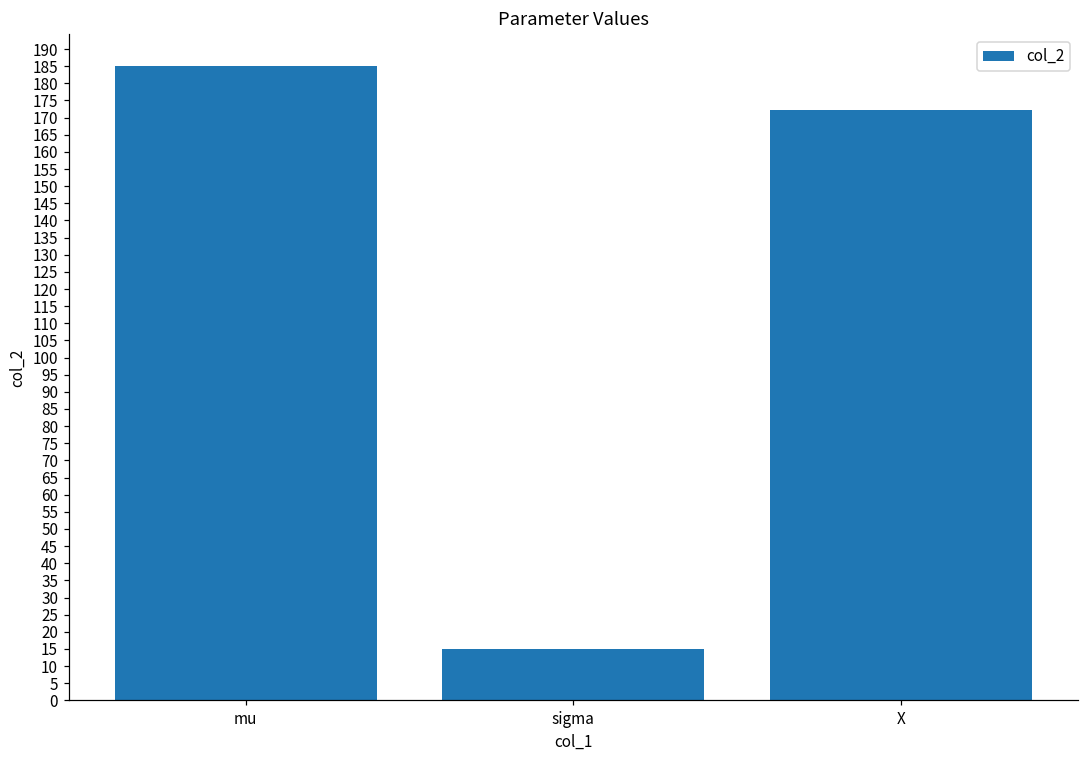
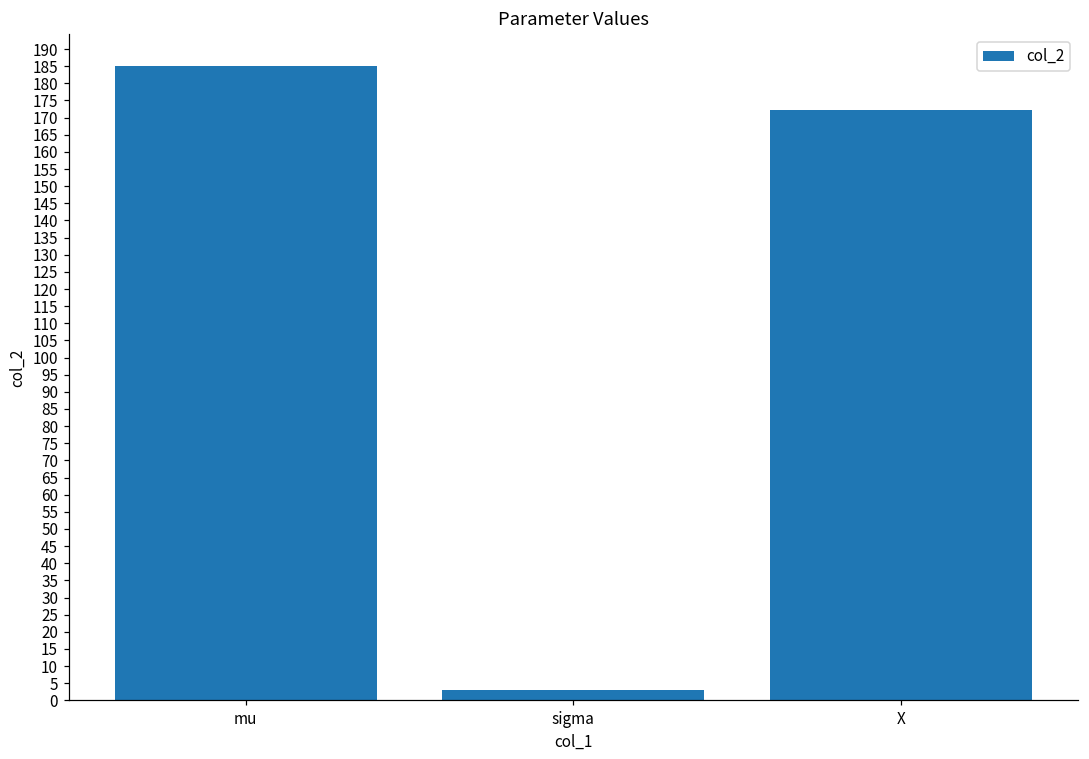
sigma: 15 -> 3
